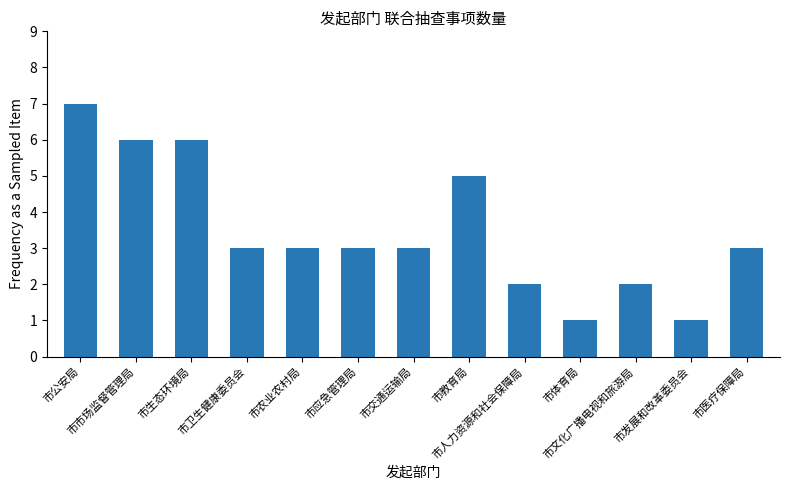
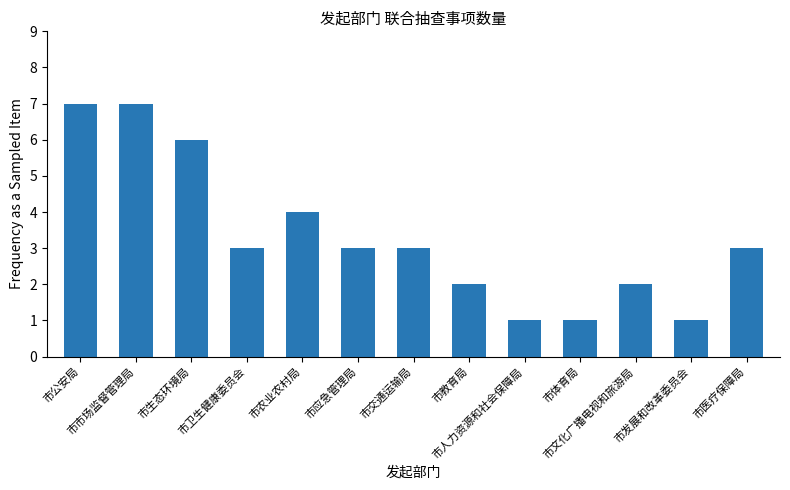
市市场监督管理局: 6 -> 7
市农业农村局: 3 -> 4
市教育局: 5 -> 2
市人力资源和社会保障局: 2 -> 1
